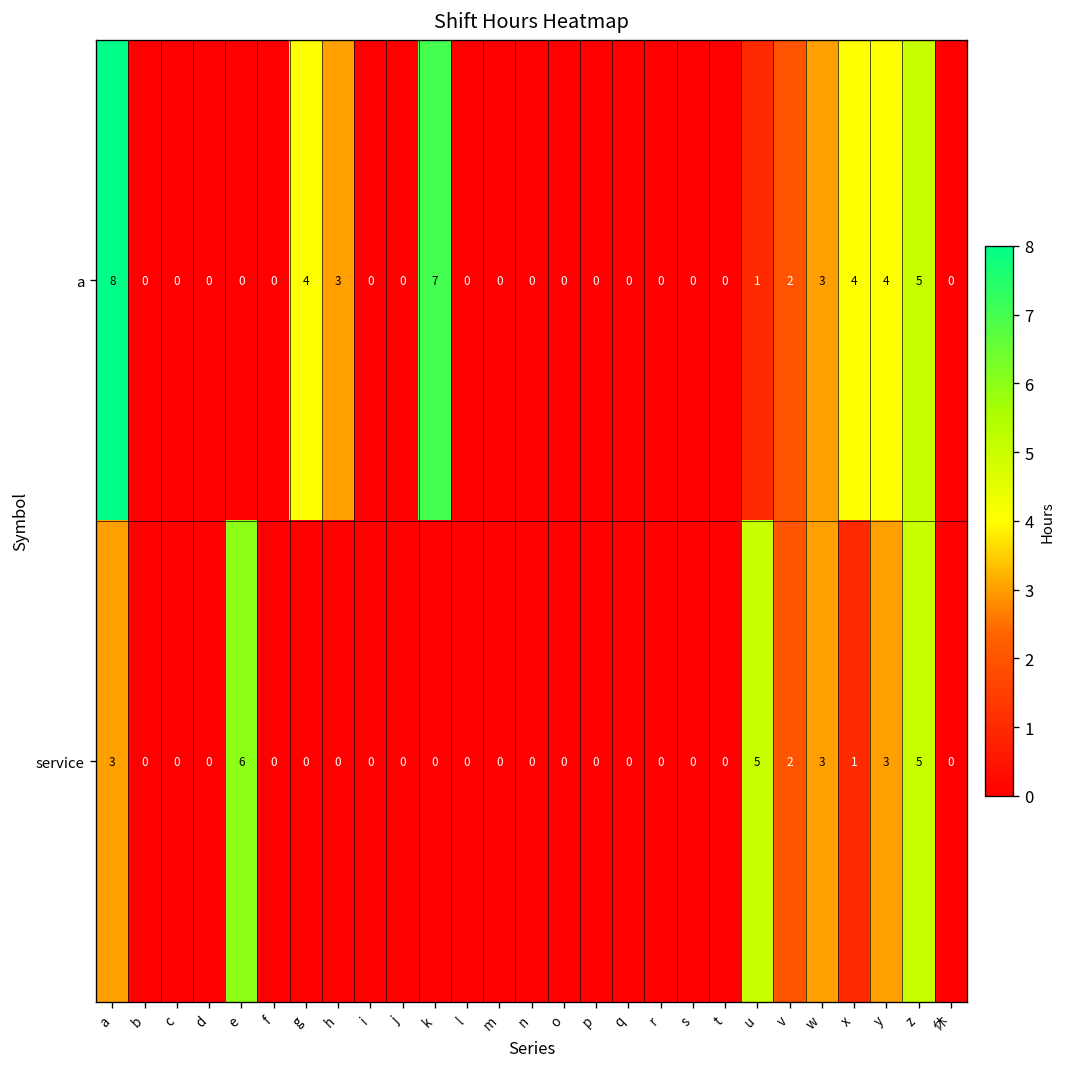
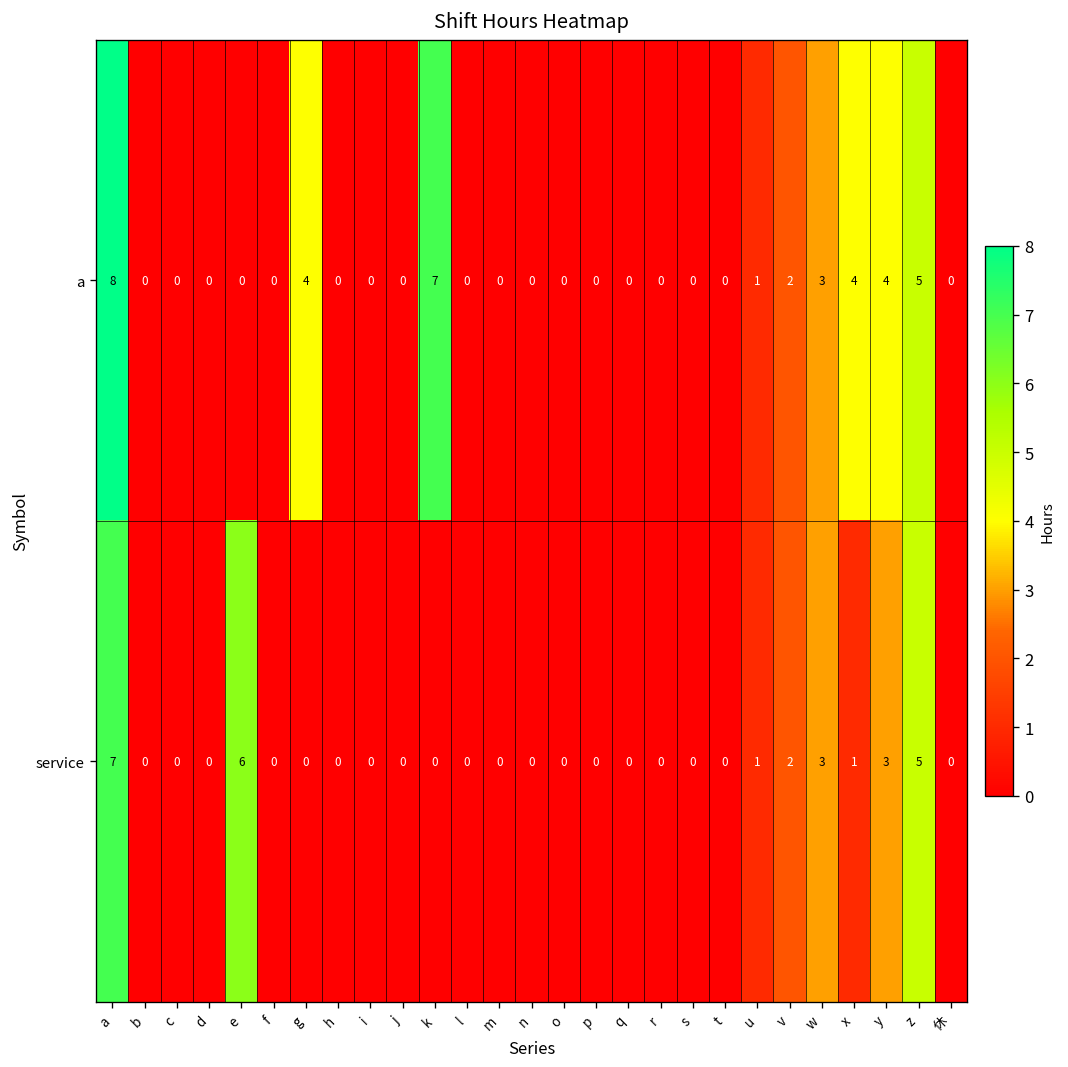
a, h: 3 -> 0
service, a: 3 -> 7
service, u: 5 -> 1
